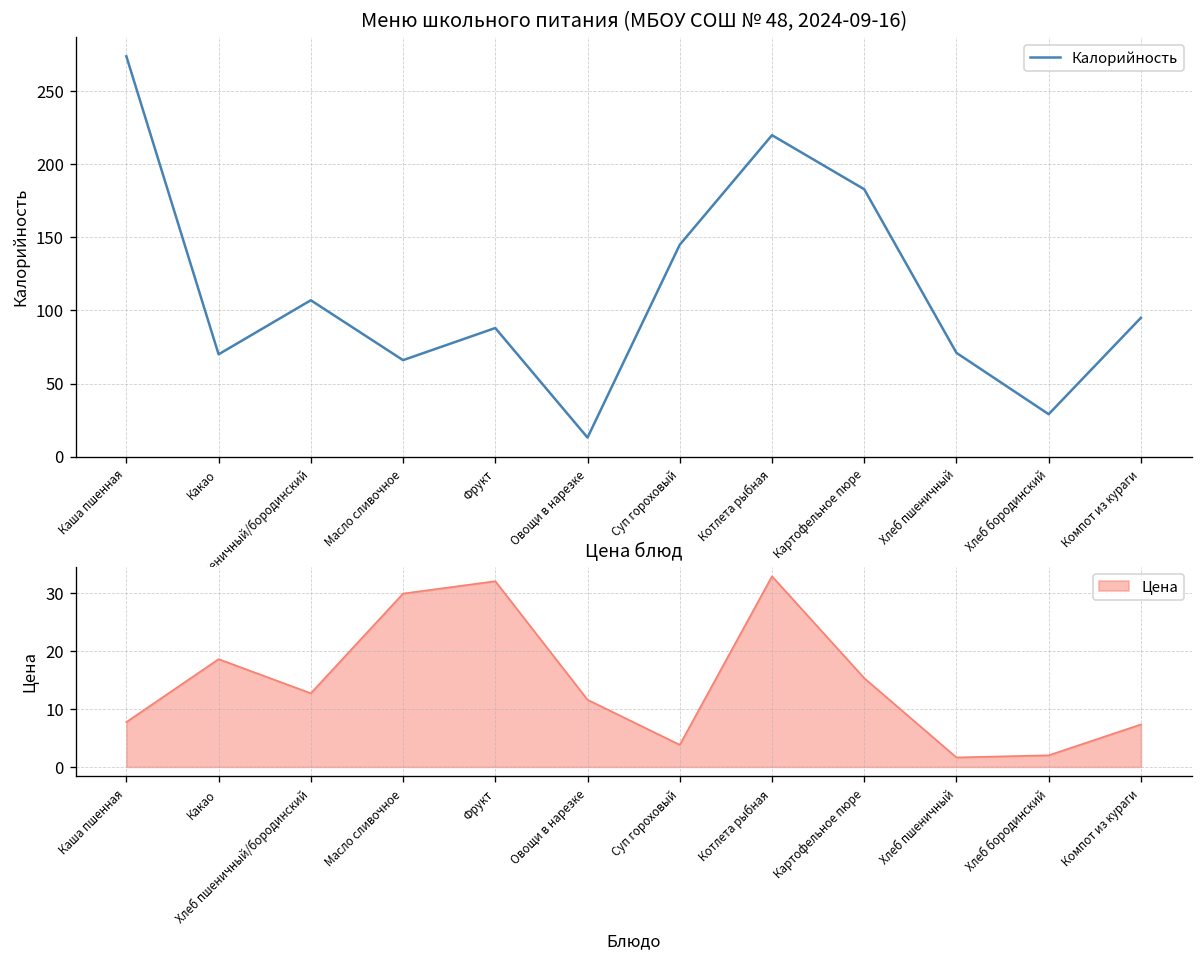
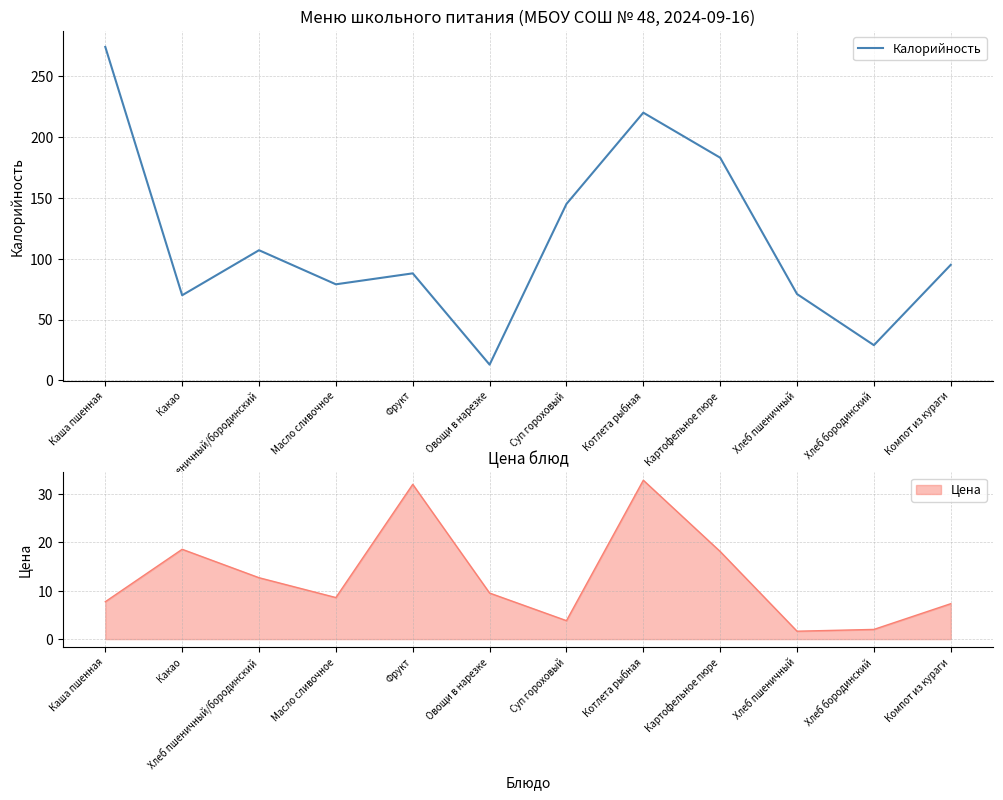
Меню школьного питания (МБОУ СОШ № 48, 2024-09-16), Масло сливочное: 66 -> 79
Цена блюд, Масло сливочное: 30 -> 9
Цена блюд, Овощи в нарезке: 12 -> 10
Цена блюд, Картофельное пюре: 15 -> 18
